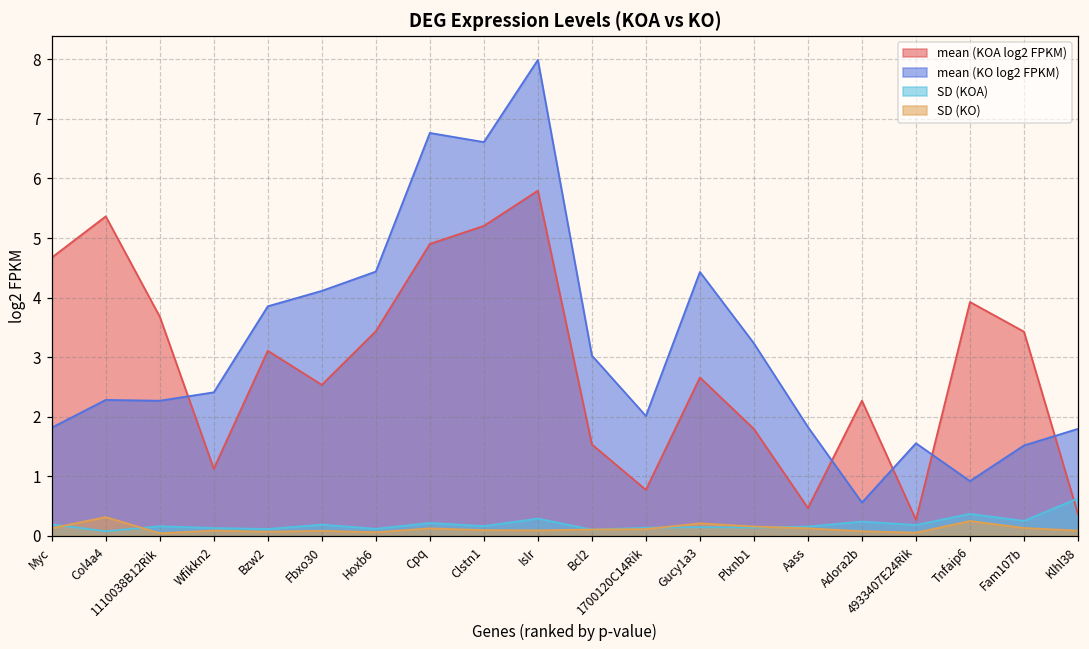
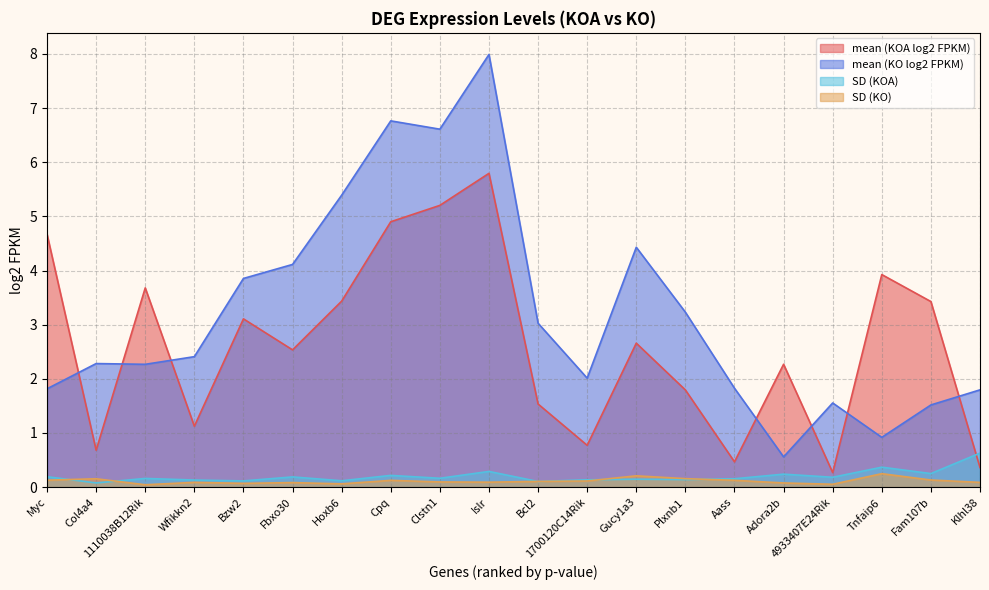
mean (KOA log2 FPKM), Col4a4: 5.4 -> 0.7
SD (KO), Col4a4: 0.3 -> 0.2
mean (KO log2 FPKM), Hoxb6: 4.4 -> 5.4
